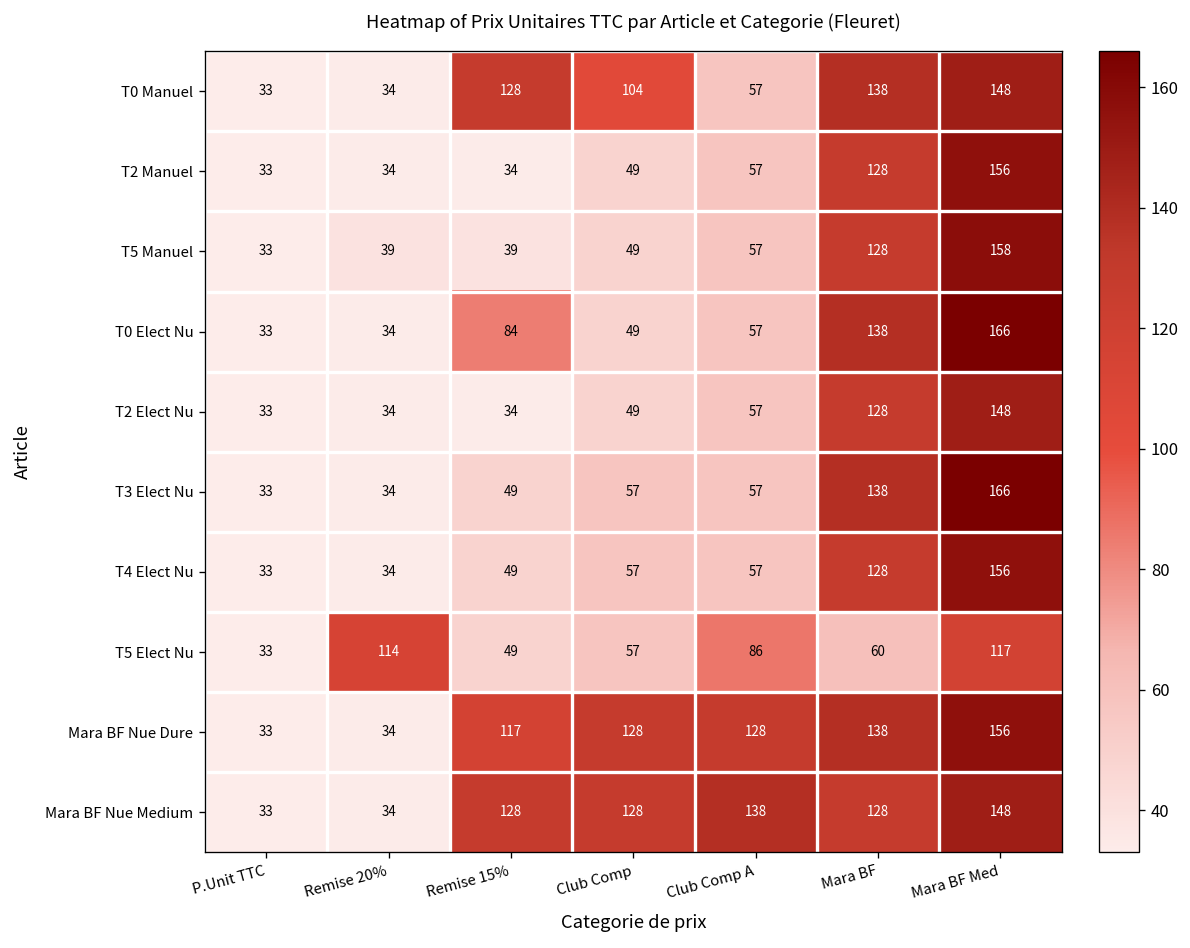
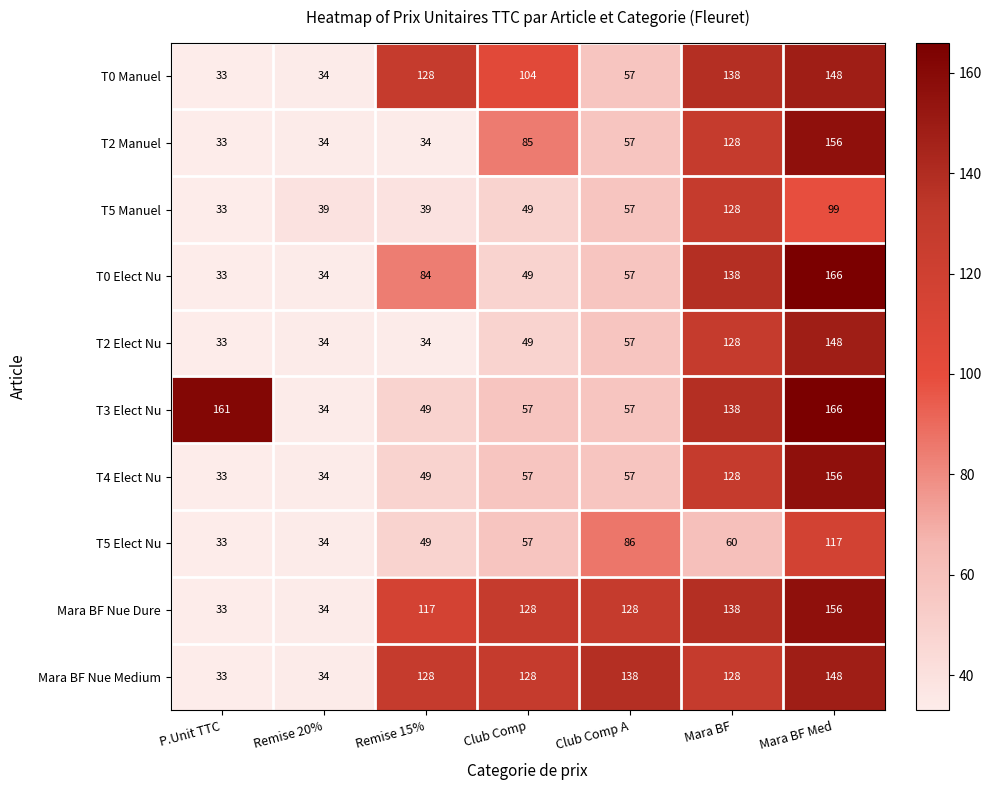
T2 Manuel, Club Comp: 49 -> 85
T5 Manuel, Mara BF Med: 158 -> 99
T3 Elect Nu, P.Unit TTC: 33 -> 161
T5 Elect Nu, Remise 20%: 114 -> 34
